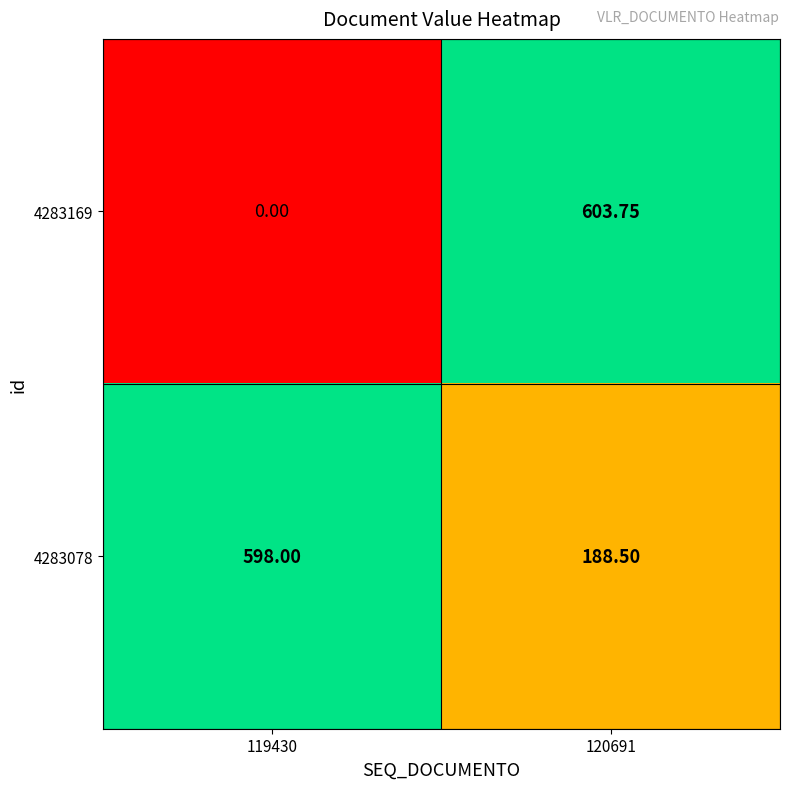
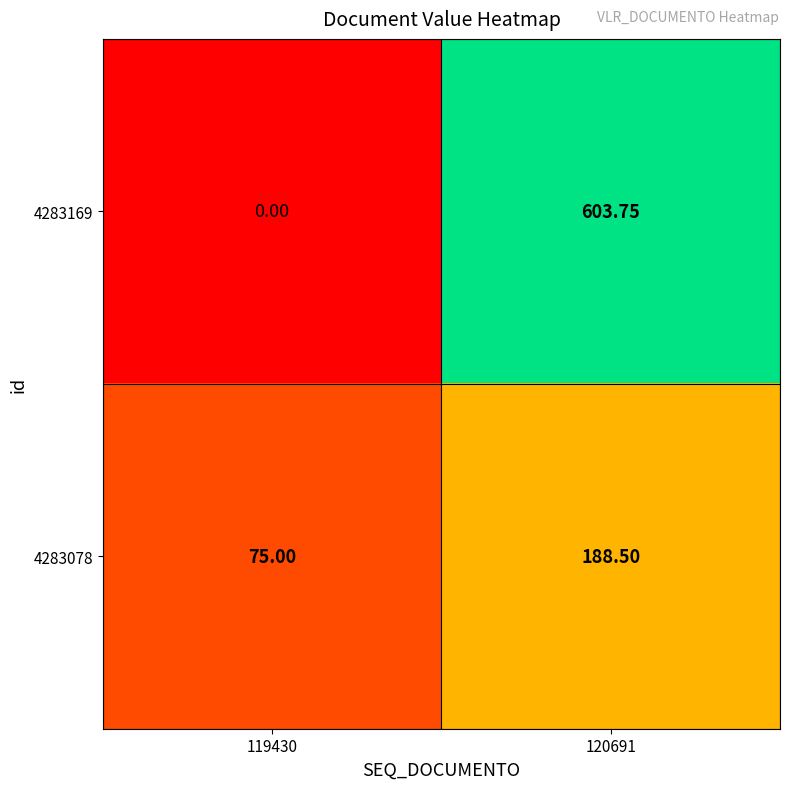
4283078, 119430: 598.00 -> 75.00
